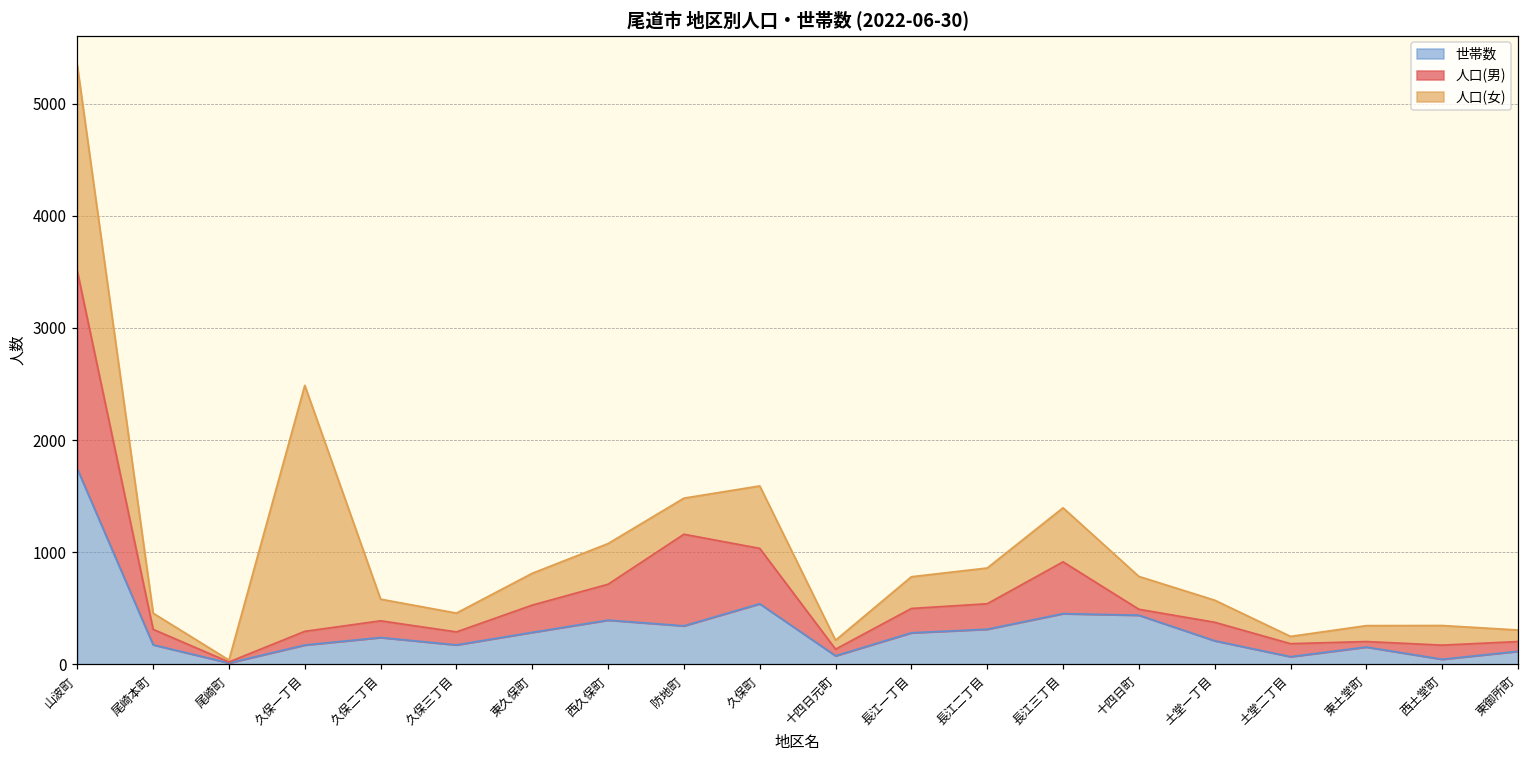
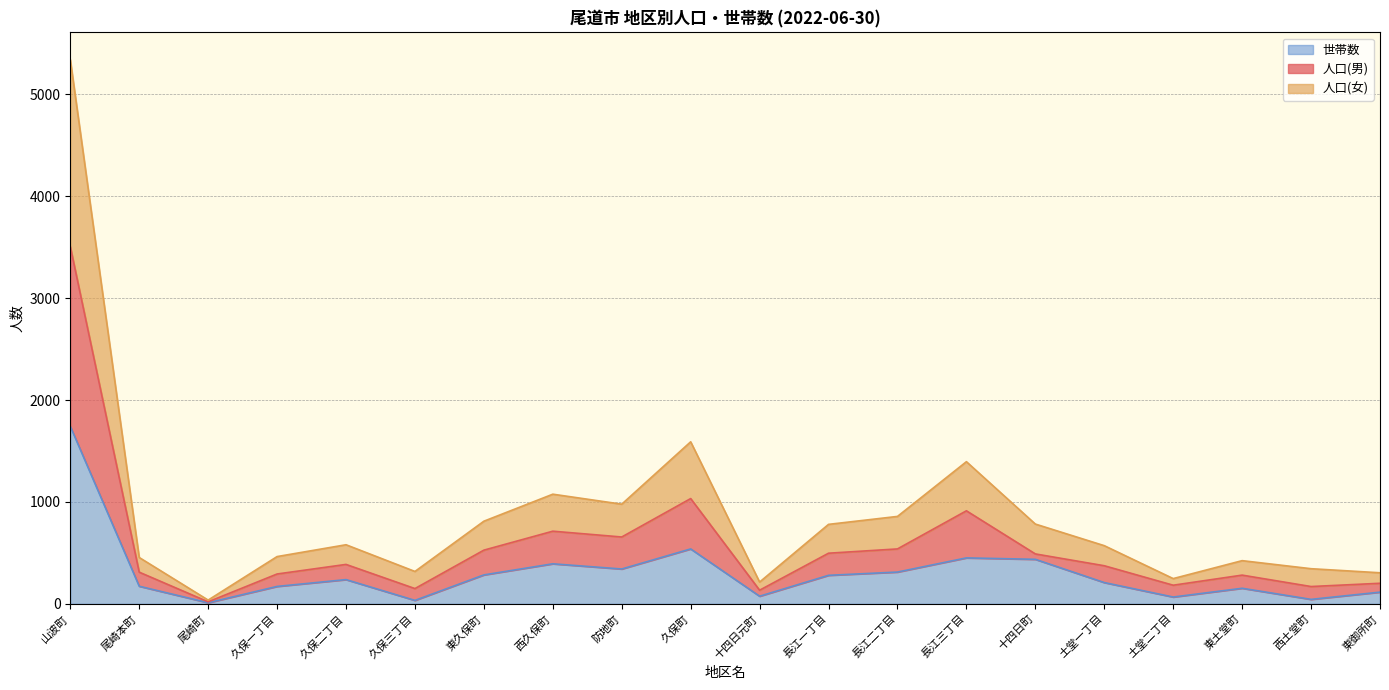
人口(女), 久保一丁目: 2190 -> 170
世帯数, 久保三丁目: 170 -> 30
人口(男), 防地町: 820 -> 310
人口(男), 東土堂町: 50 -> 130
